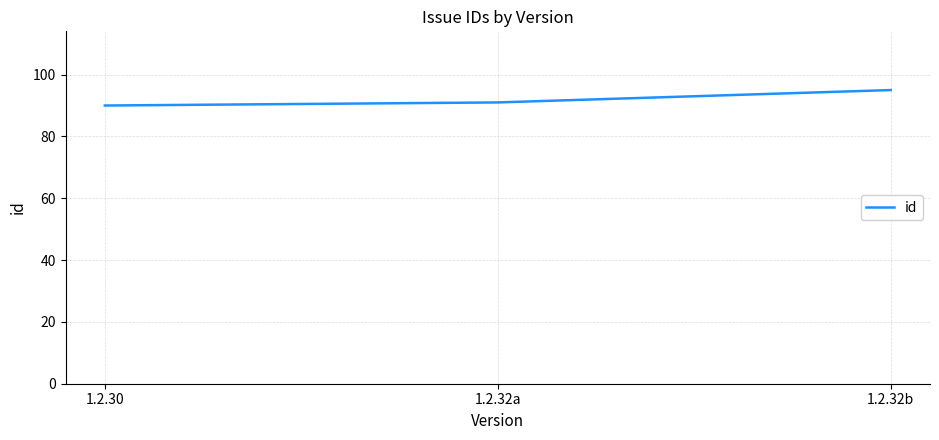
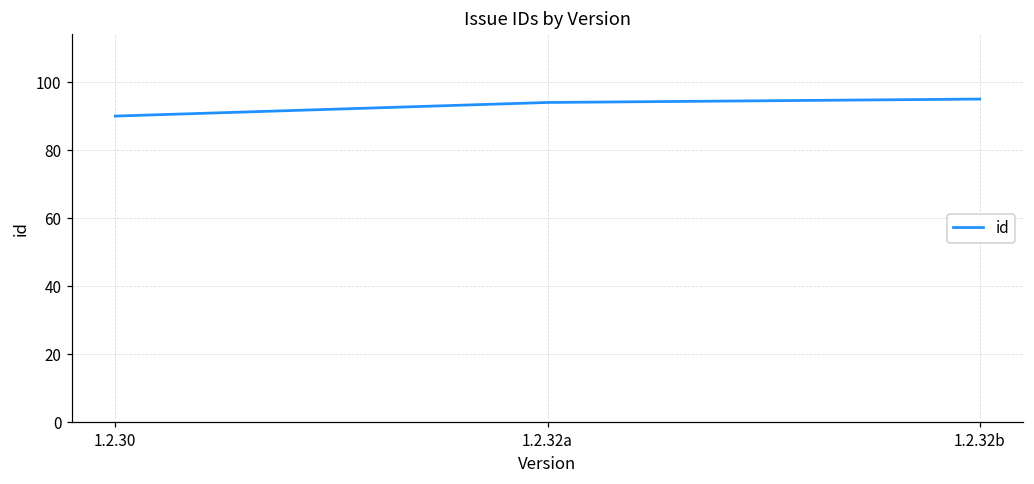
1.2.32a: 91 -> 94
